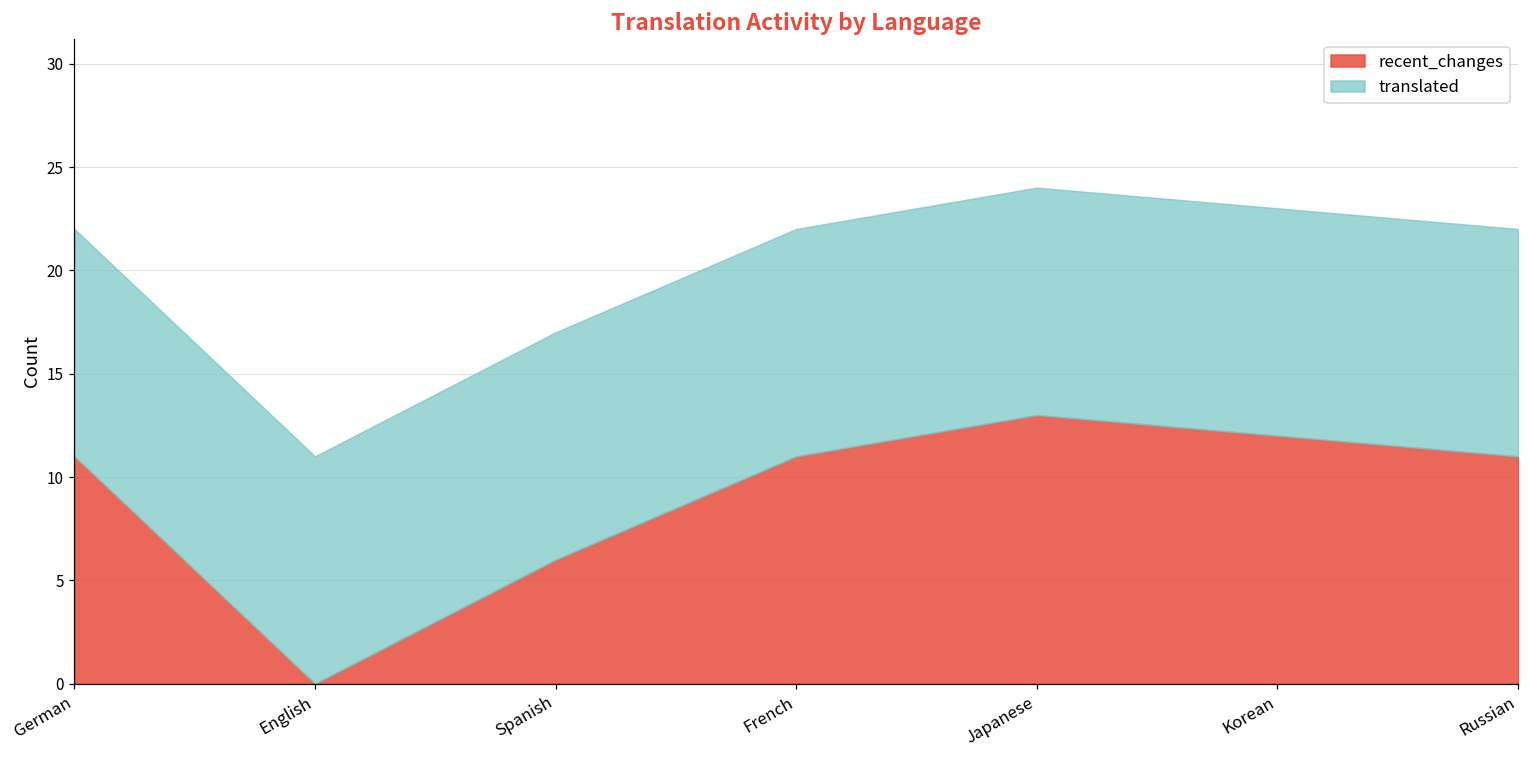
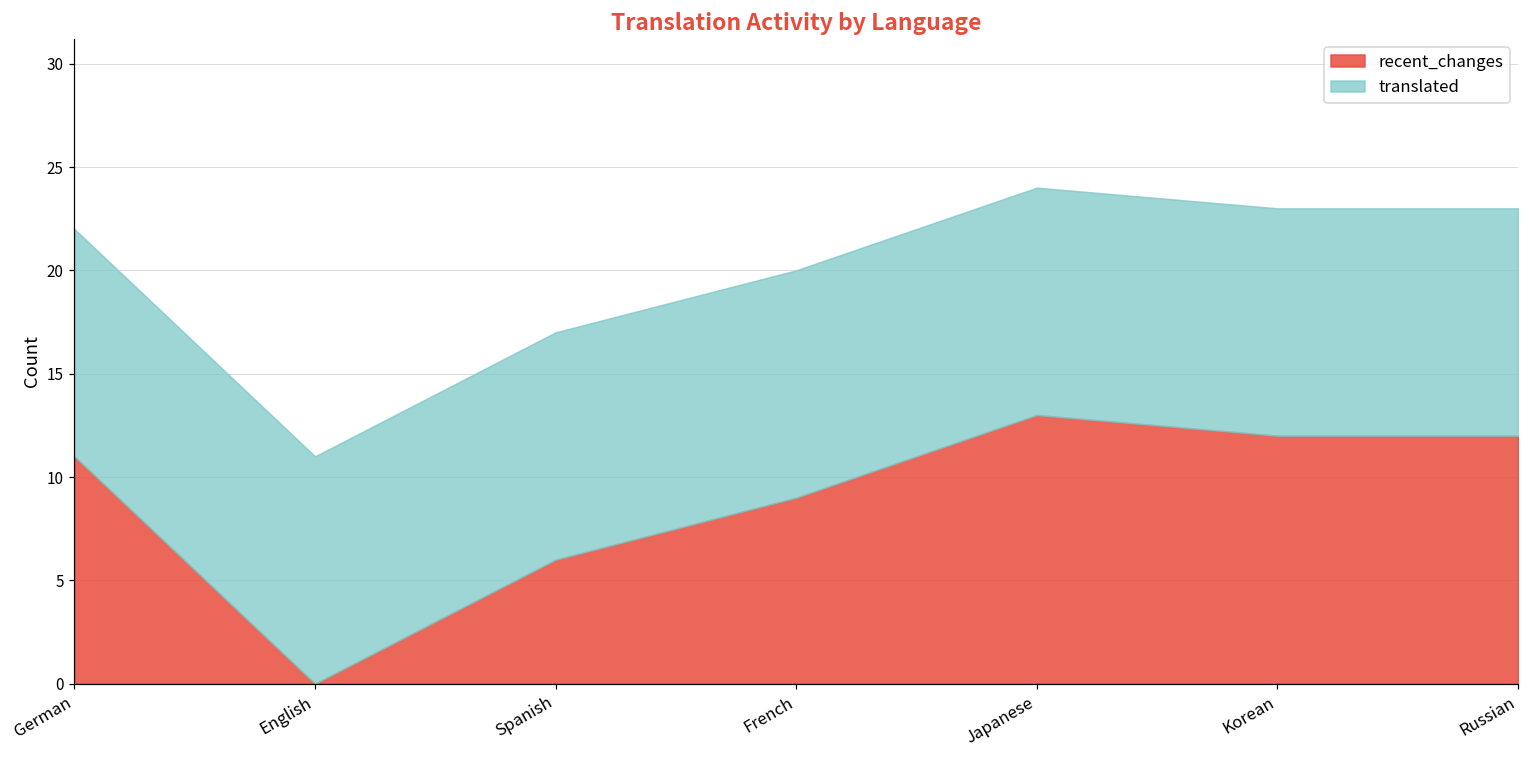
recent_changes, French: 11 -> 9
recent_changes, Russian: 11 -> 12
